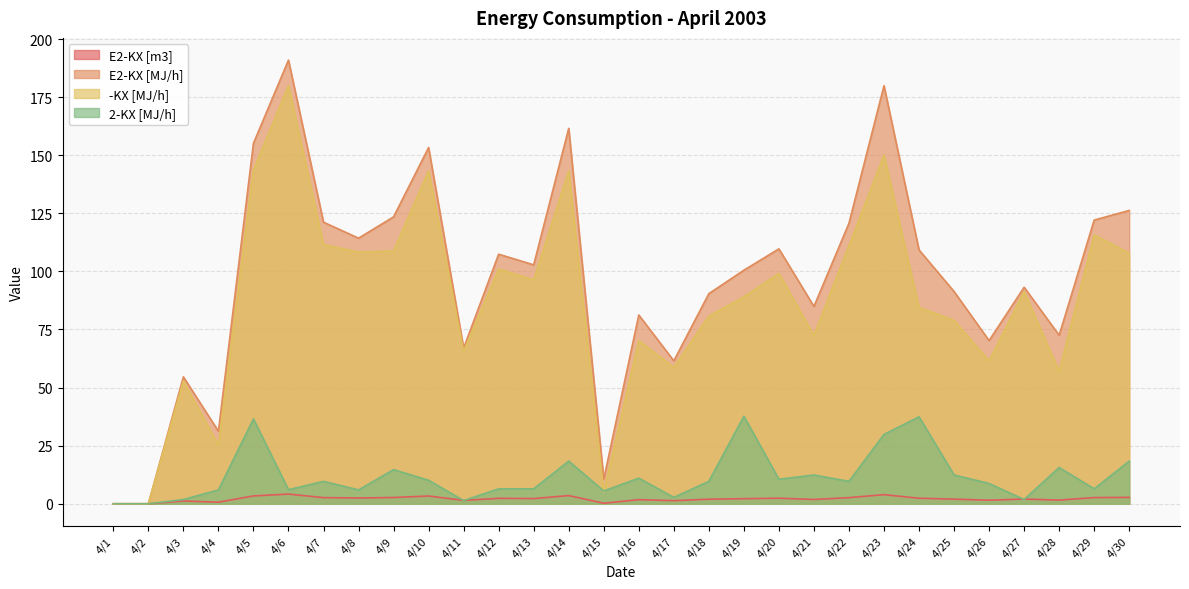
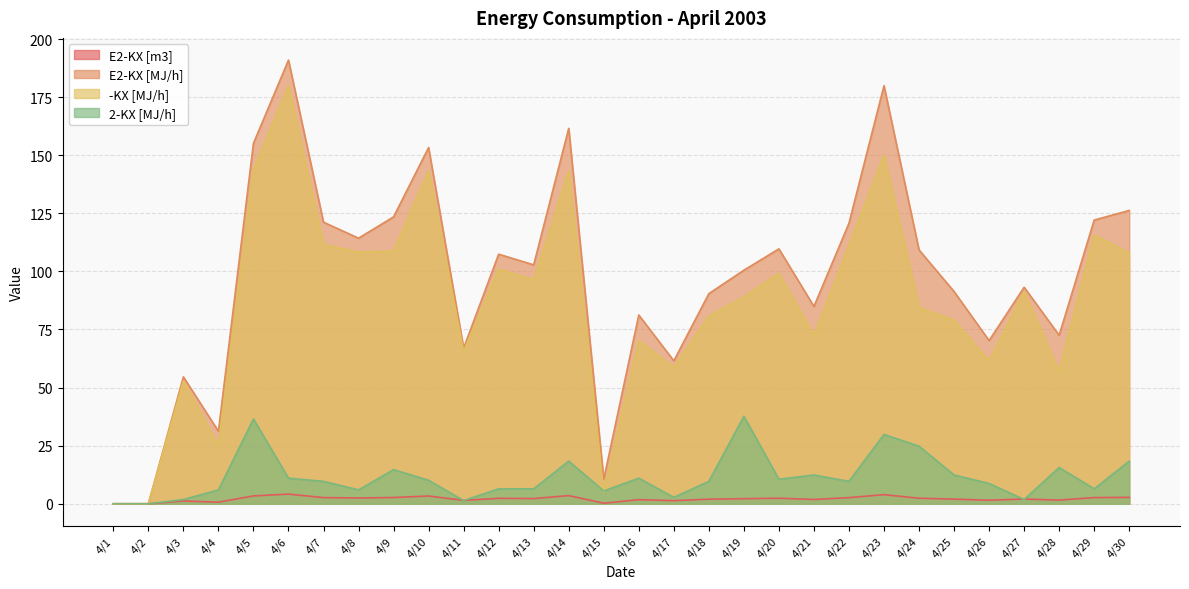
2-KX [MJ/h], 4/6: 6 -> 11
2-KX [MJ/h], 4/24: 37 -> 25
